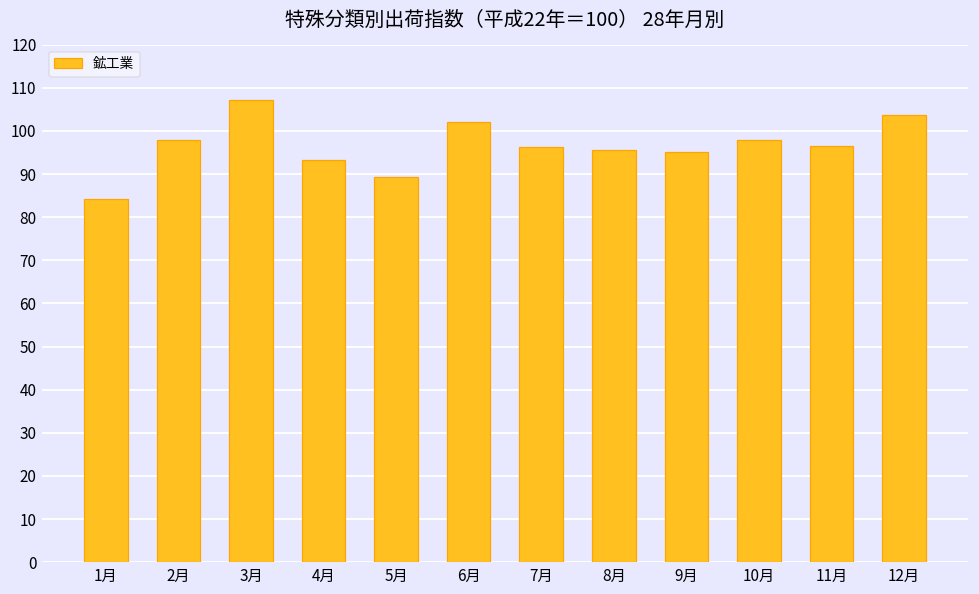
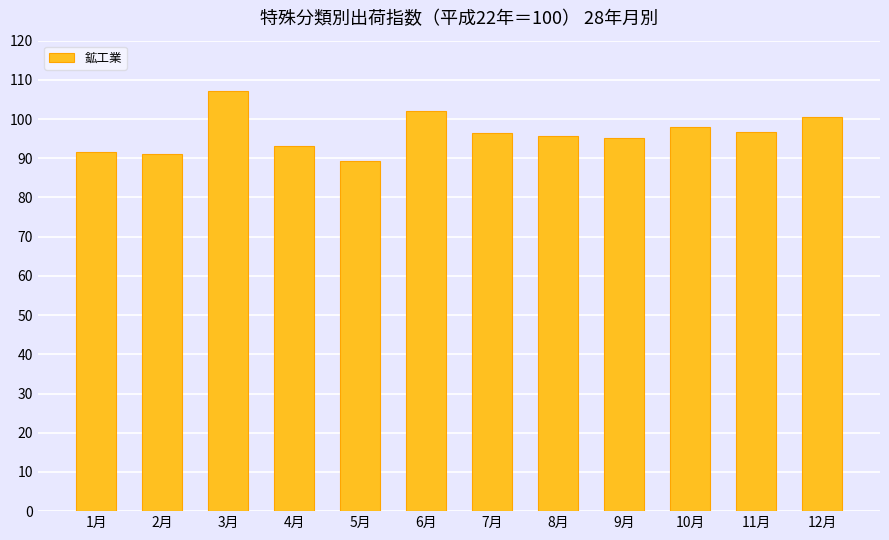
1月: 84 -> 92
2月: 98 -> 91
12月: 104 -> 101
